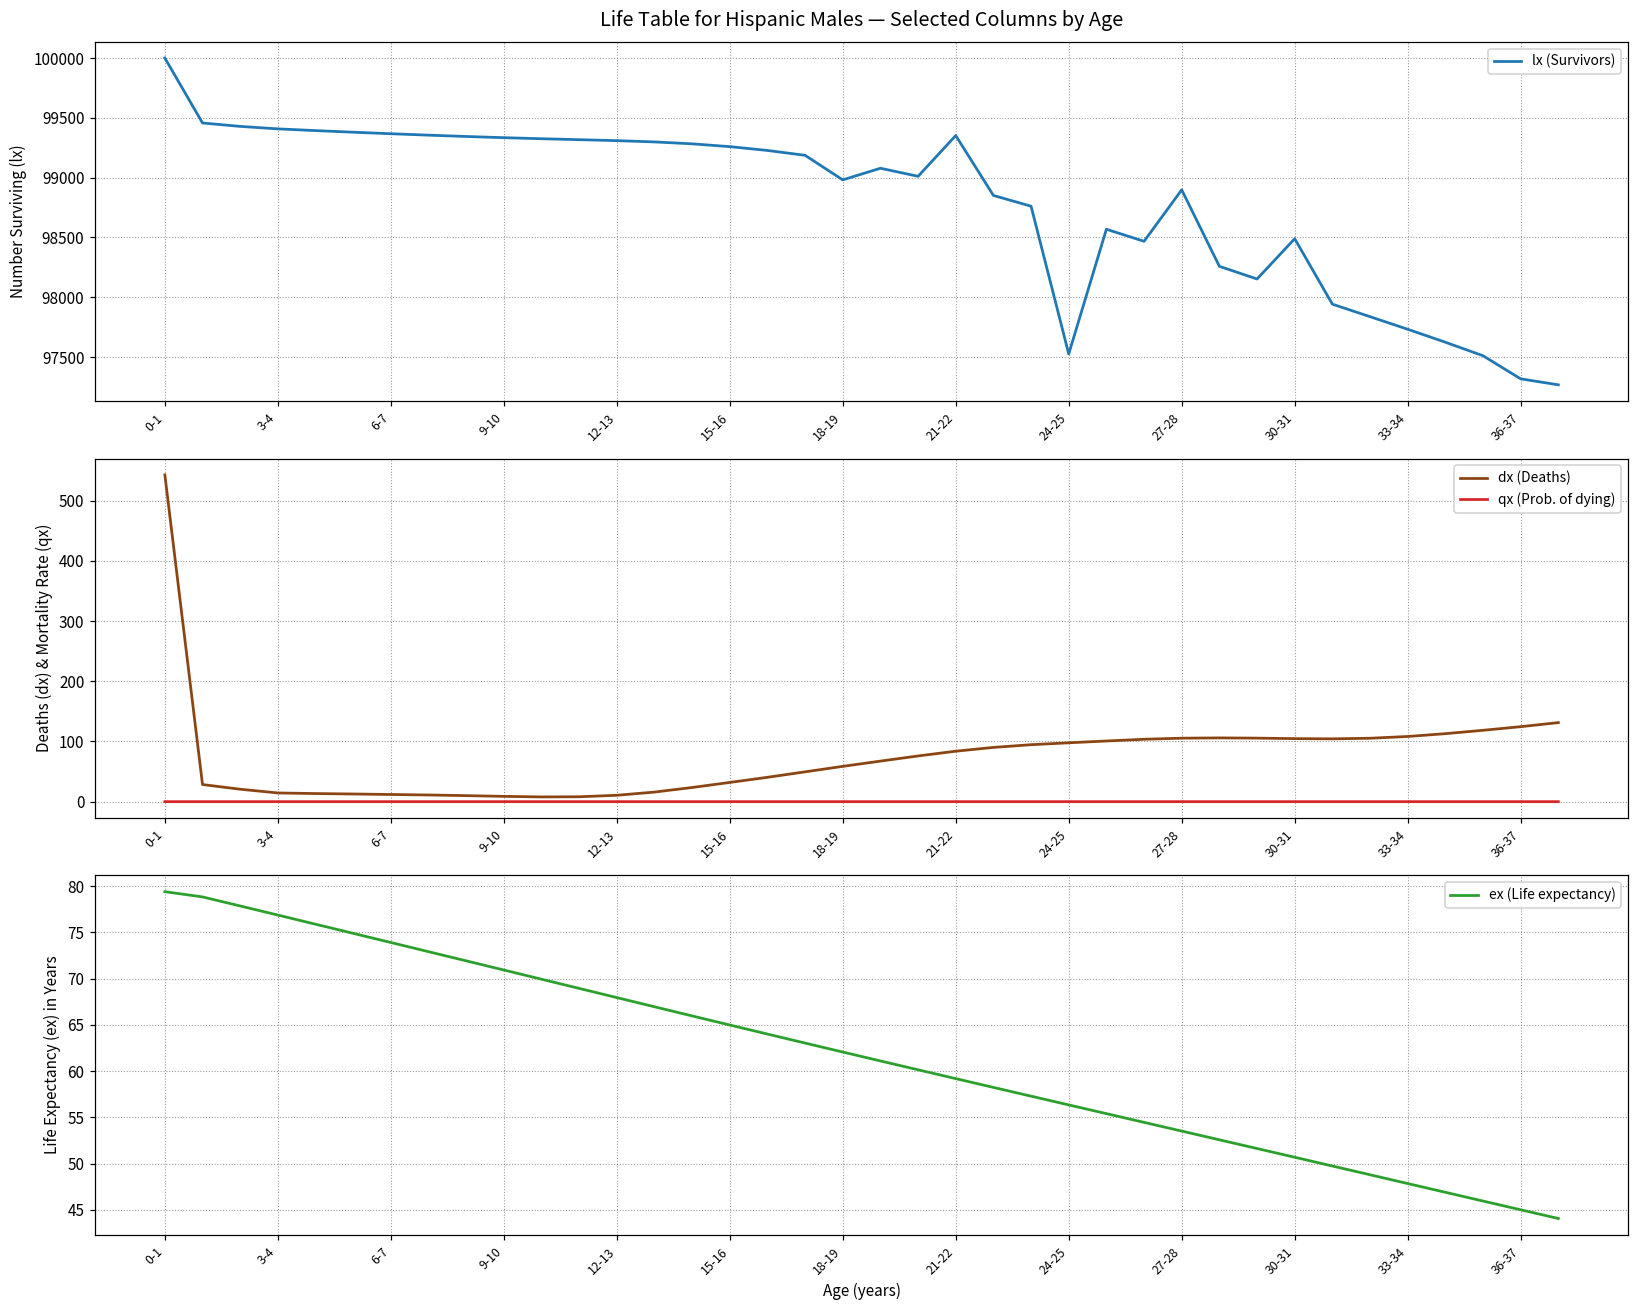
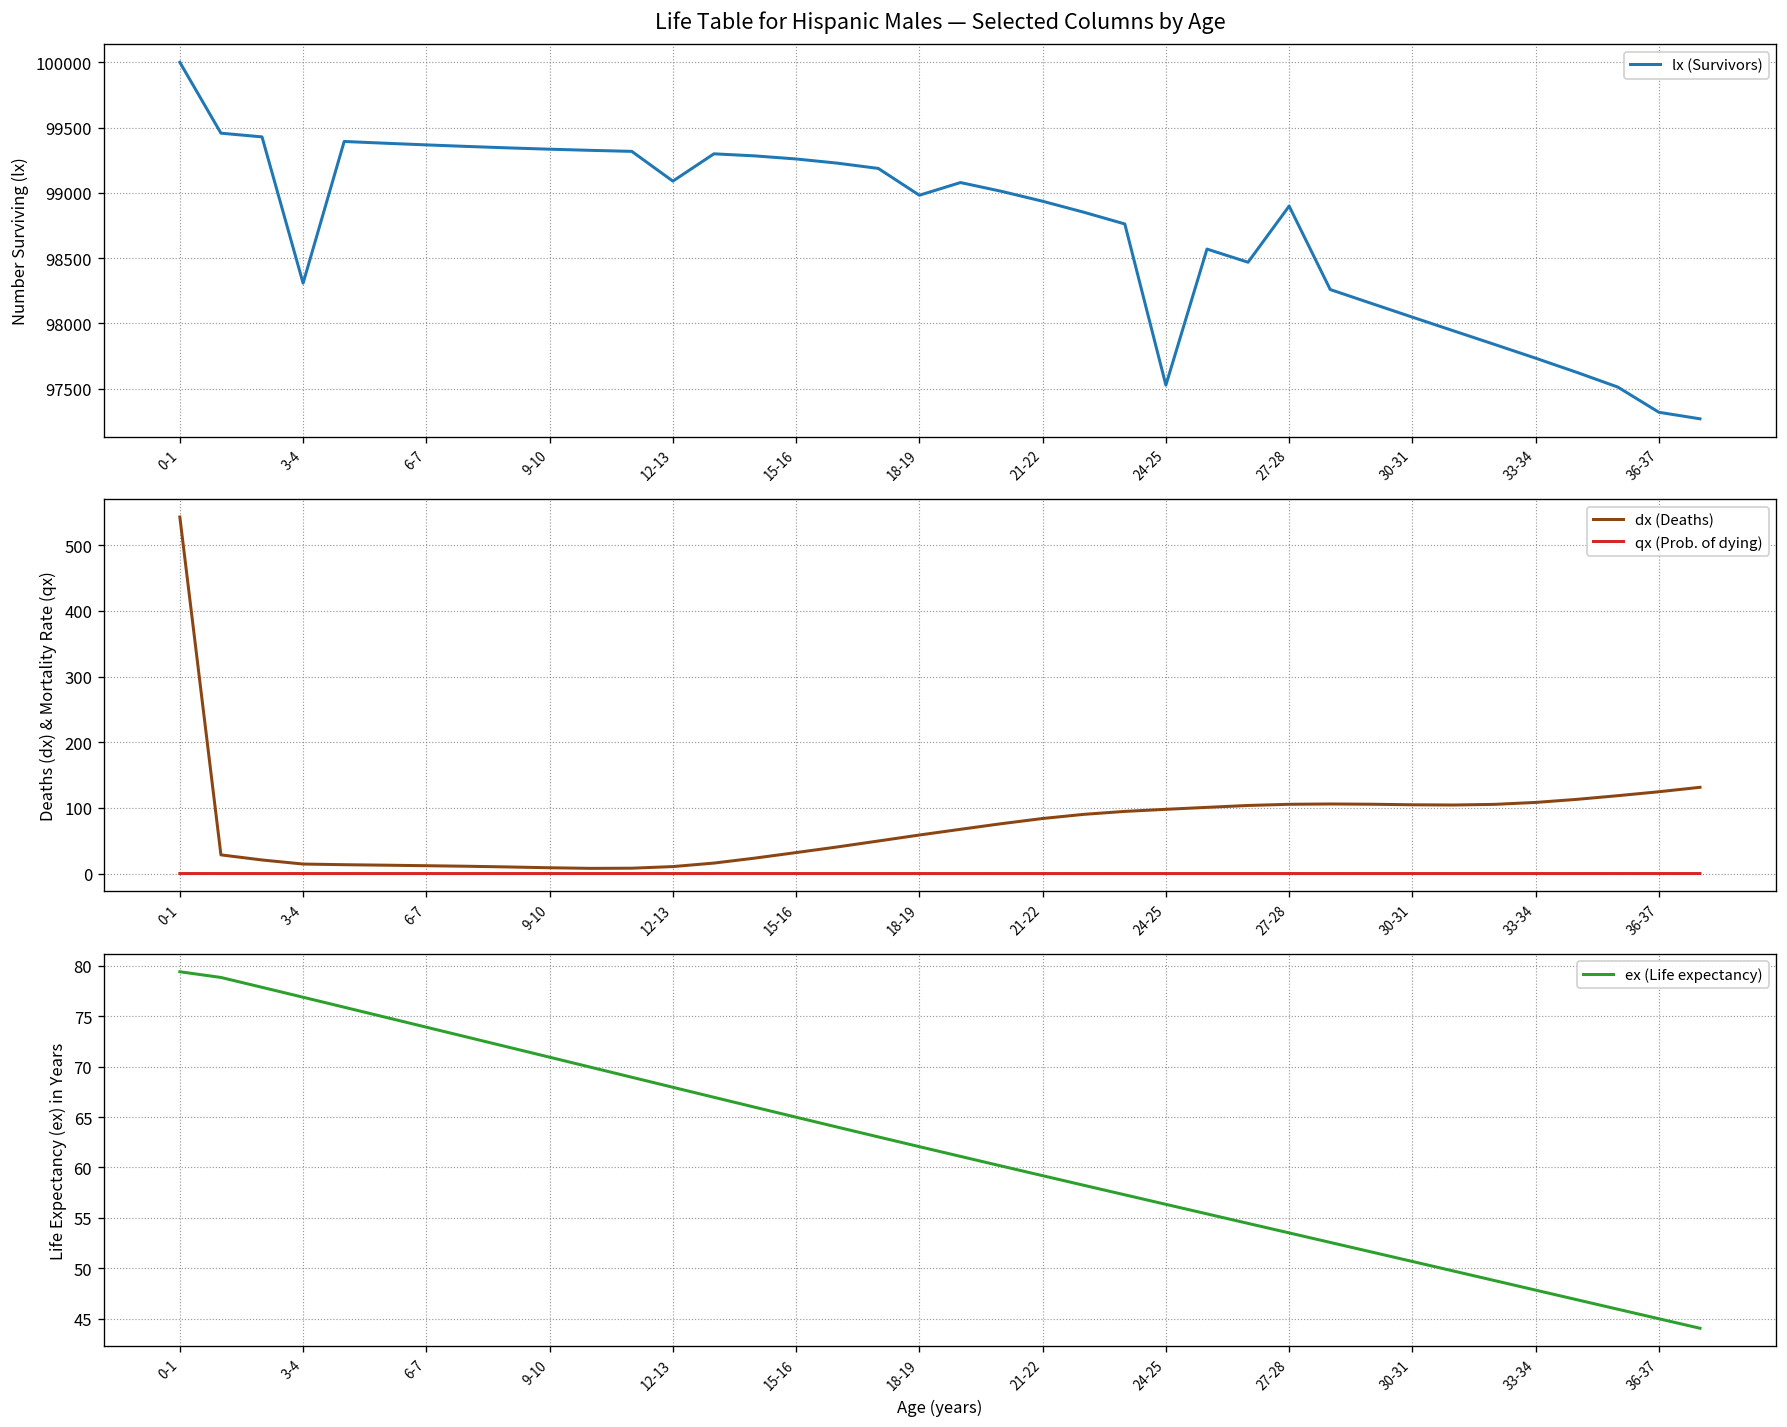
Life Table for Hispanic Males — Selected Columns by Age, 3-4: 99410 -> 98310
Life Table for Hispanic Males — Selected Columns by Age, 12-13: 99310 -> 99090
Life Table for Hispanic Males — Selected Columns by Age, 21-22: 99350 -> 98940
Life Table for Hispanic Males — Selected Columns by Age, 30-31: 98490 -> 98050
